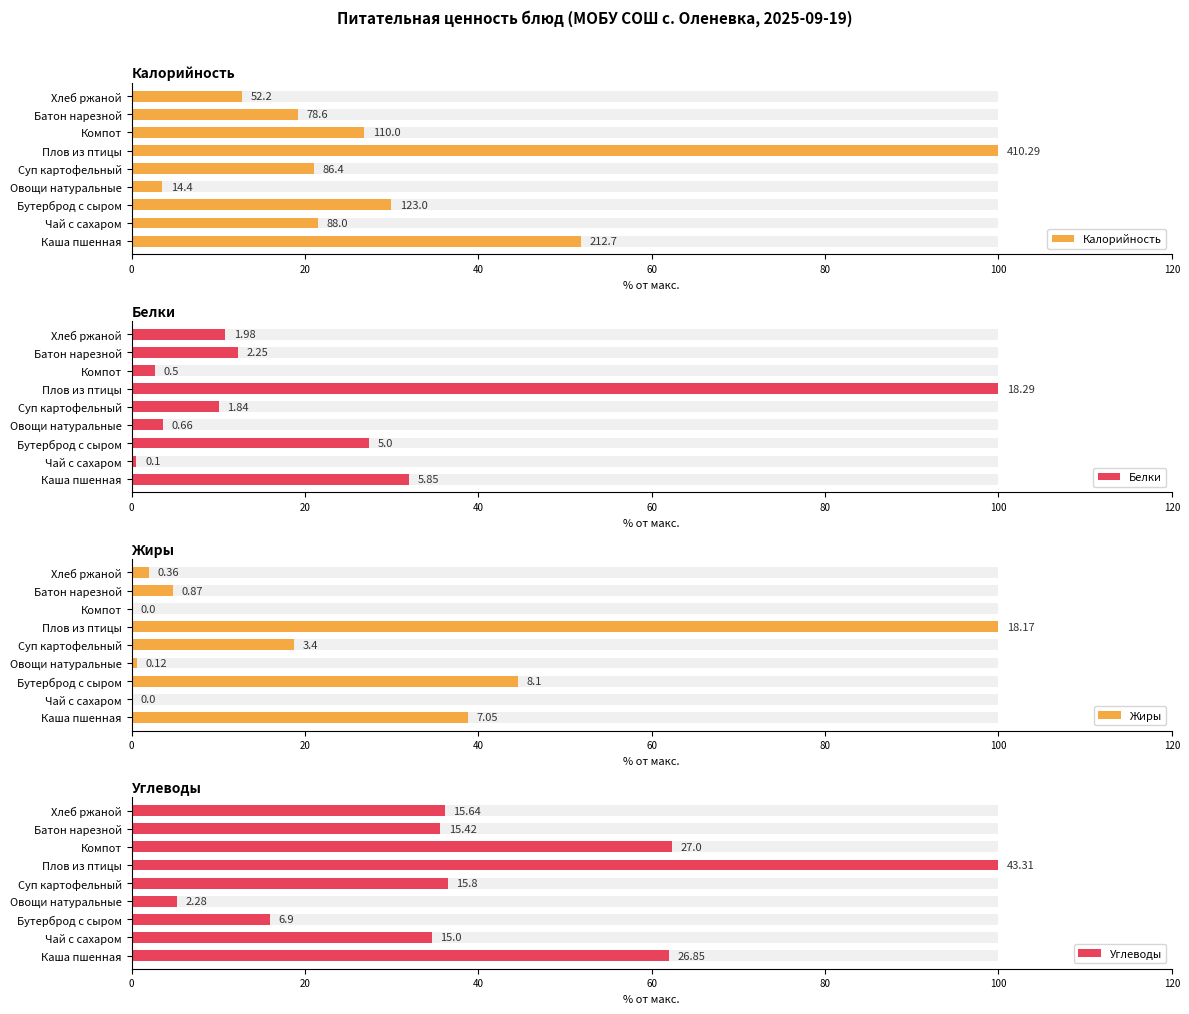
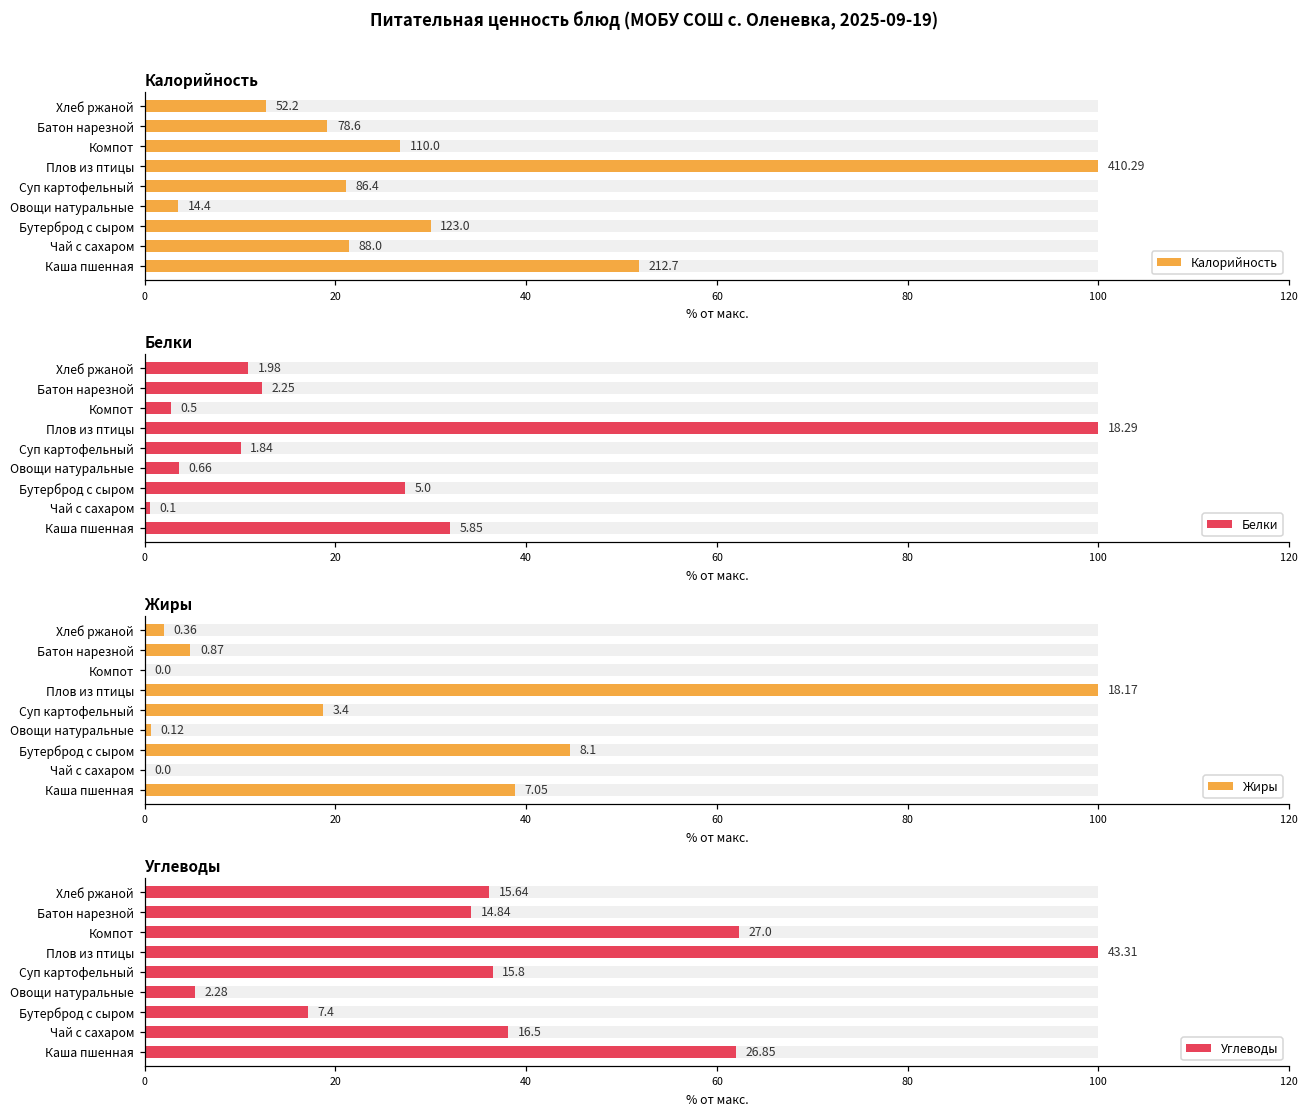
Углеводы, Углеводы, Батон нарезной: 15.42 -> 14.84
Углеводы, Углеводы, Бутерброд с сыром: 6.9 -> 7.4
Углеводы, Углеводы, Чай с сахаром: 15.0 -> 16.5
